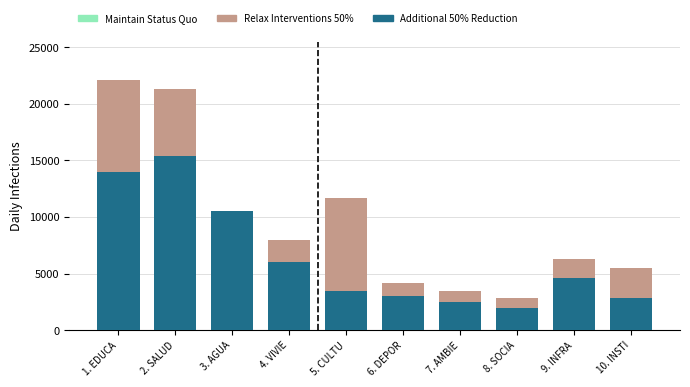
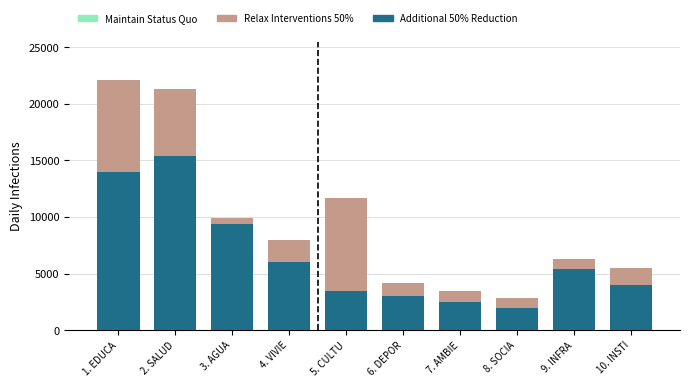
Additional 50% Reduction, 3. AGUA: 10500 -> 9400
Additional 50% Reduction, 9. INFRA: 4700 -> 5400
Additional 50% Reduction, 10. INSTI: 2900 -> 4000
